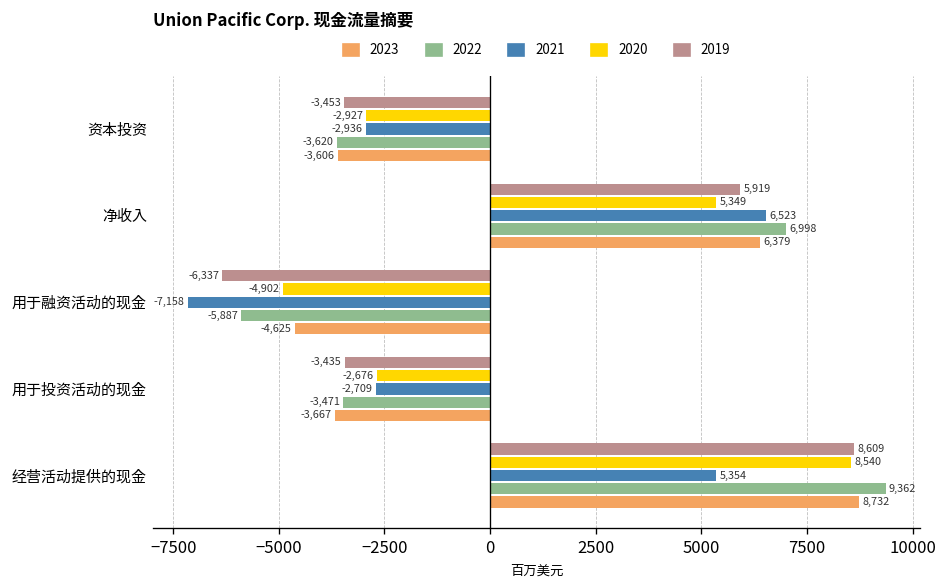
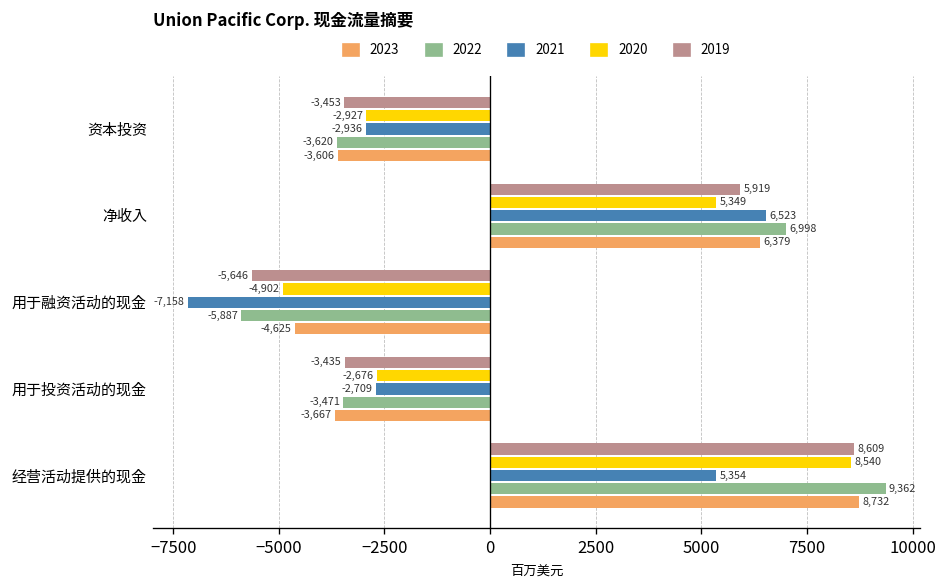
2019, 用于融资活动的现金: -6,337 -> -5,646
